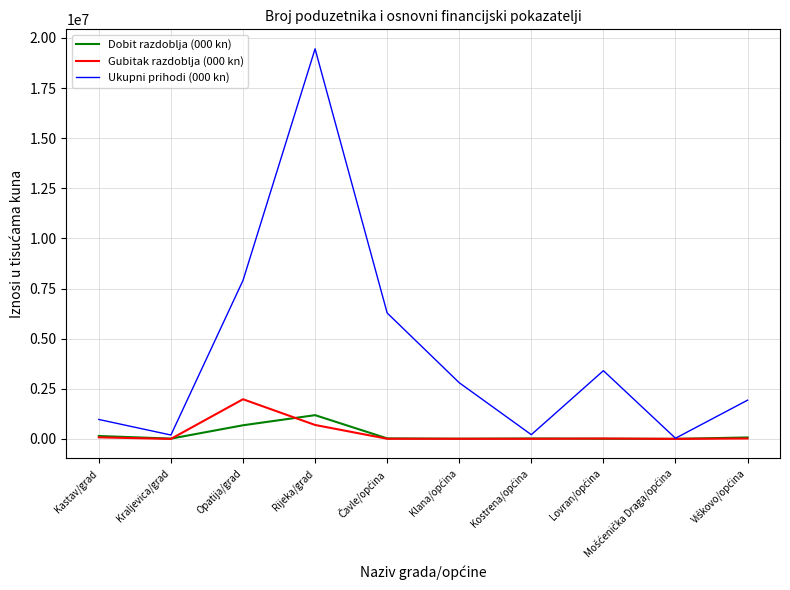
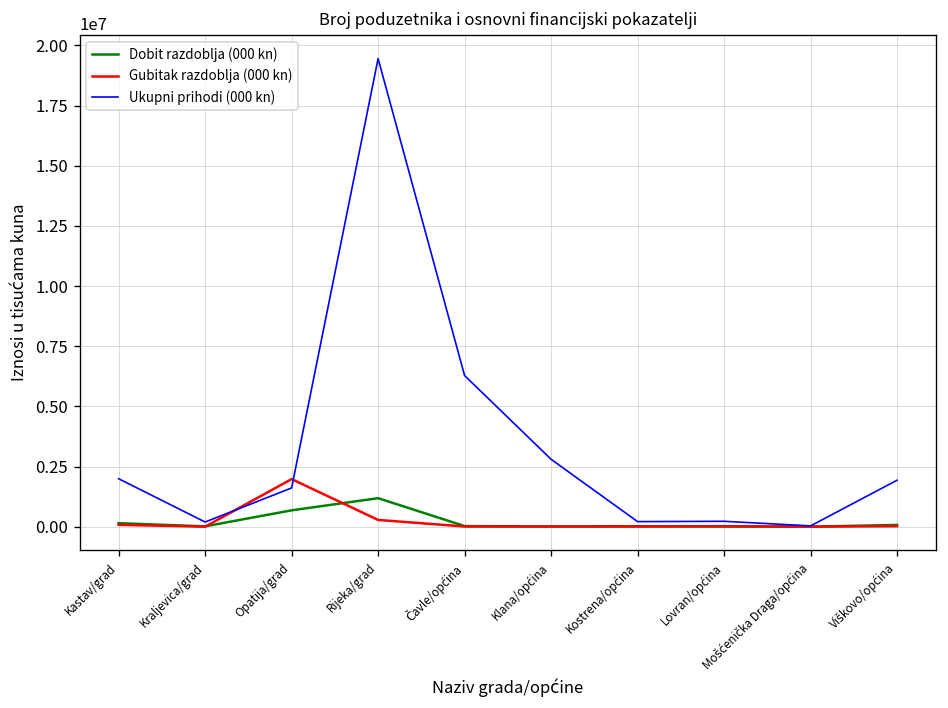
Ukupni prihodi (000 kn), Kastav/grad: 1000000 -> 2000000
Ukupni prihodi (000 kn), Opatija/grad: 7900000 -> 1600000
Gubitak razdoblja (000 kn), Rijeka/grad: 700000 -> 300000
Ukupni prihodi (000 kn), Lovran/općina: 3400000 -> 200000
